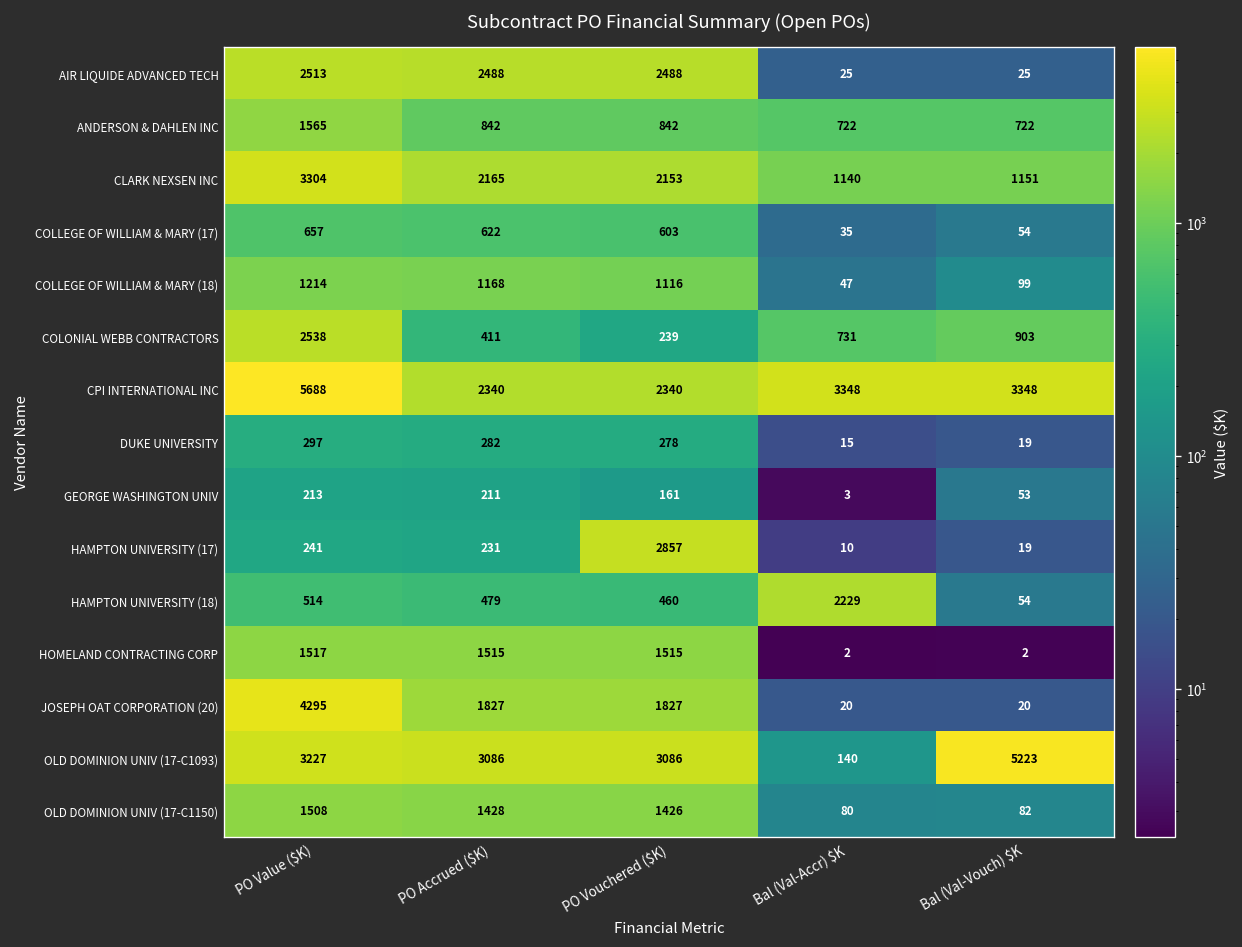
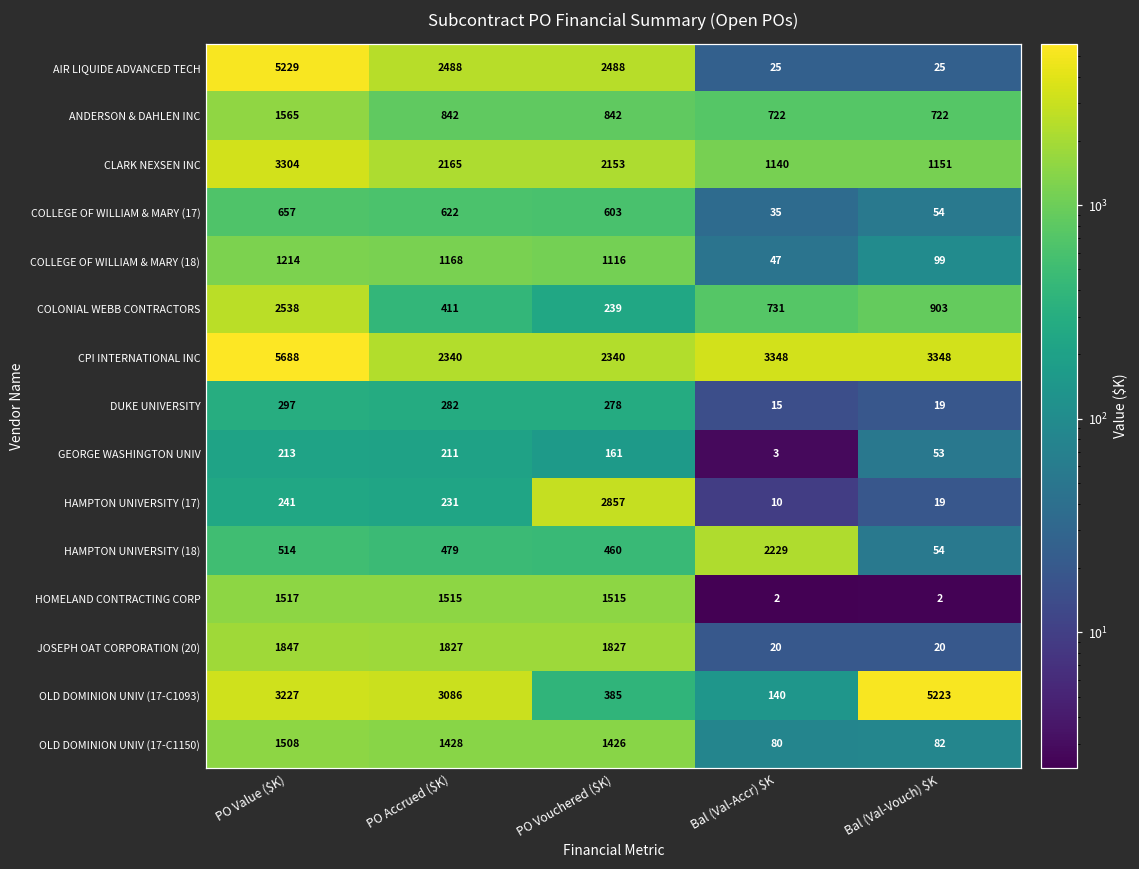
AIR LIQUIDE ADVANCED TECH, PO Value ($K): 2513 -> 5229
JOSEPH OAT CORPORATION (20), PO Value ($K): 4295 -> 1847
OLD DOMINION UNIV (17-C1093), PO Vouchered ($K): 3086 -> 385
